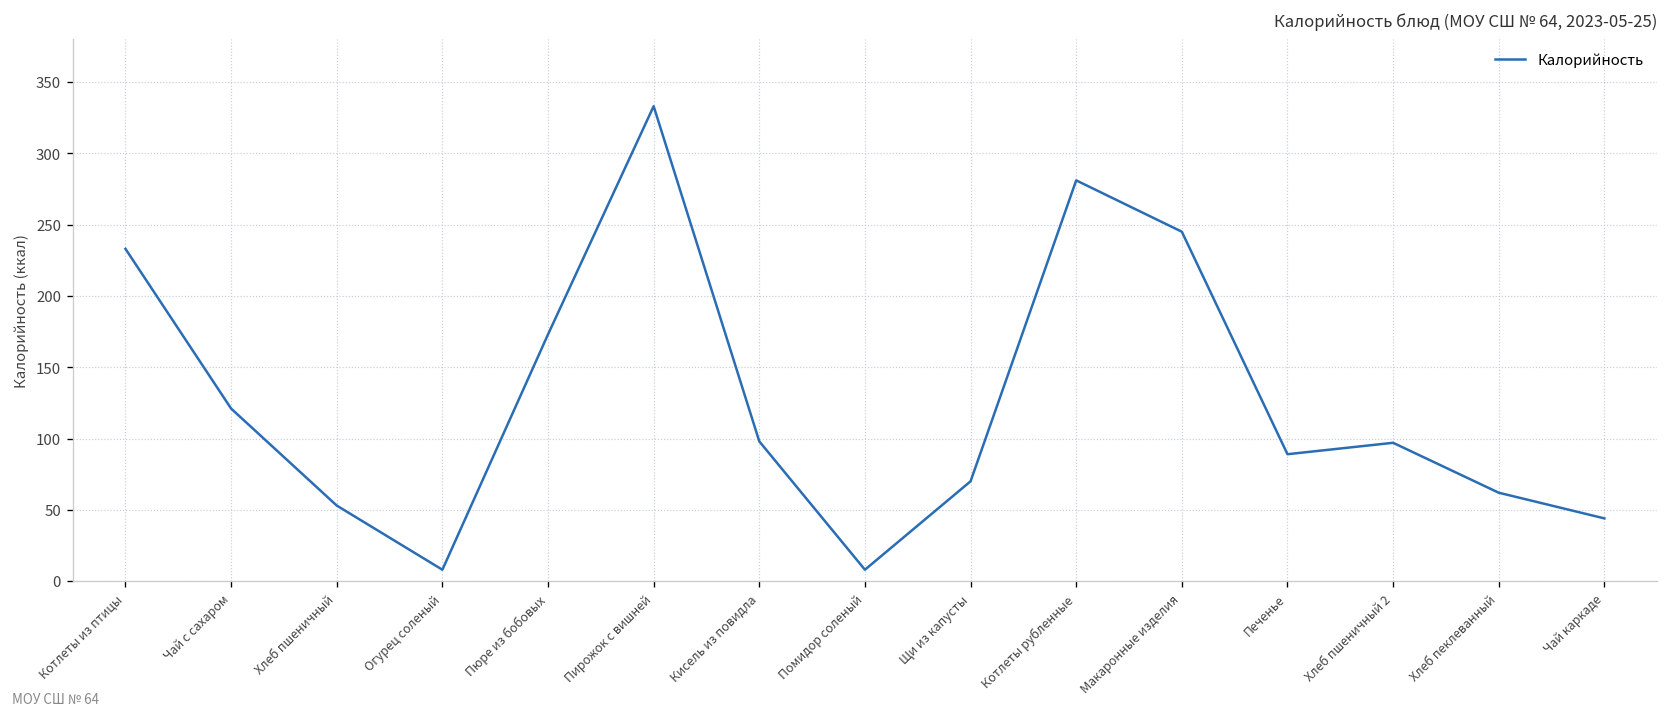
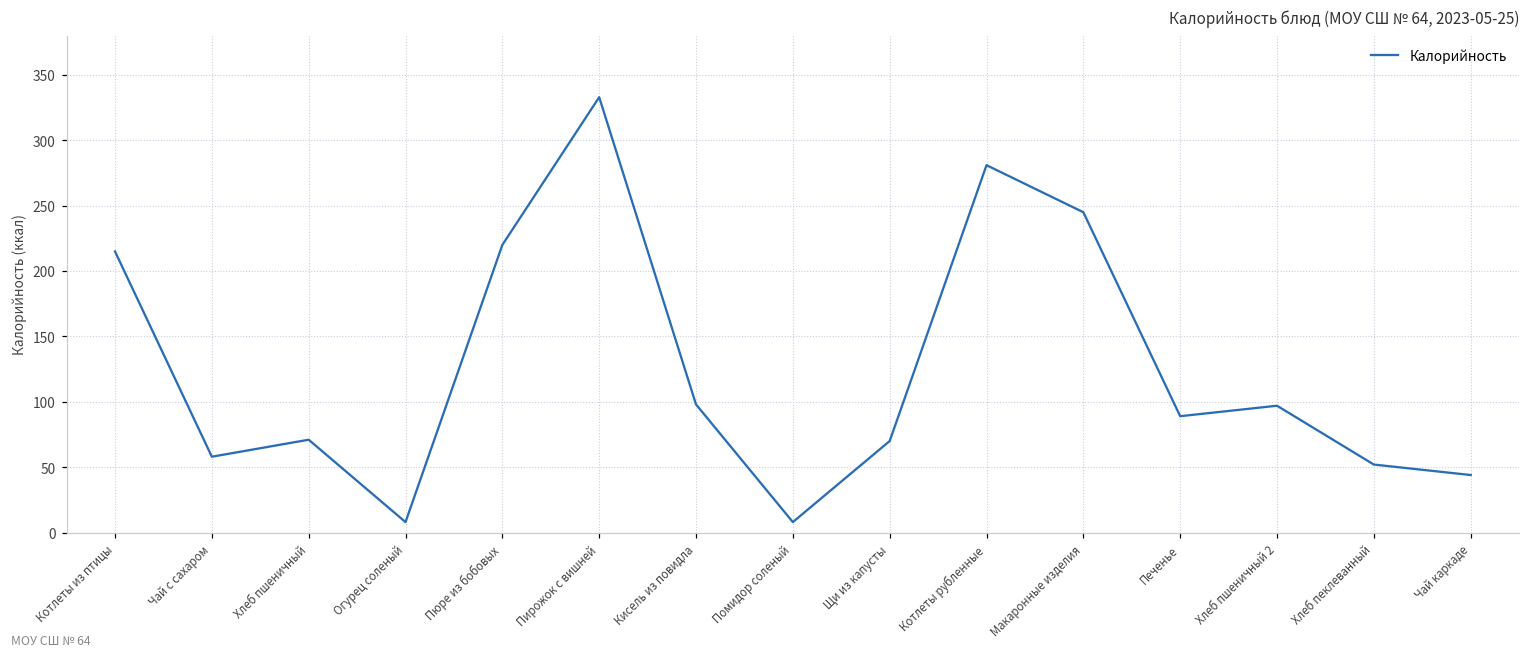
Котлеты из птицы: 233 -> 215
Чай с сахаром: 121 -> 58
Хлеб пшеничный: 53 -> 71
Пюре из бобовых: 173 -> 220
Хлеб пеклеванный: 62 -> 52
